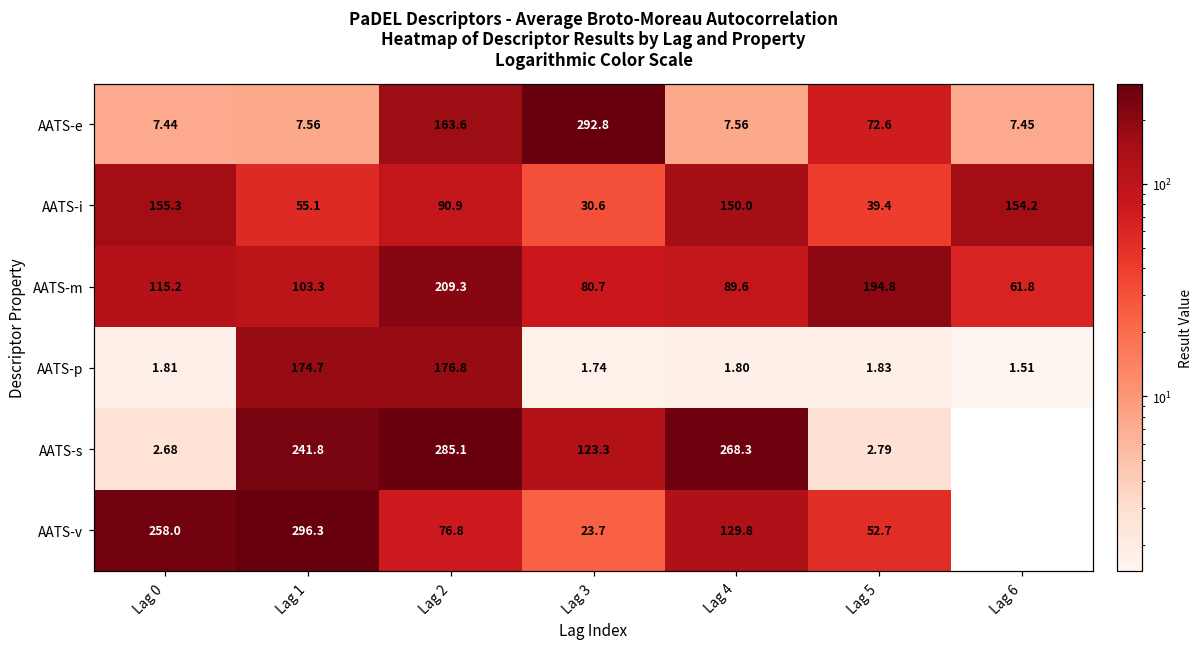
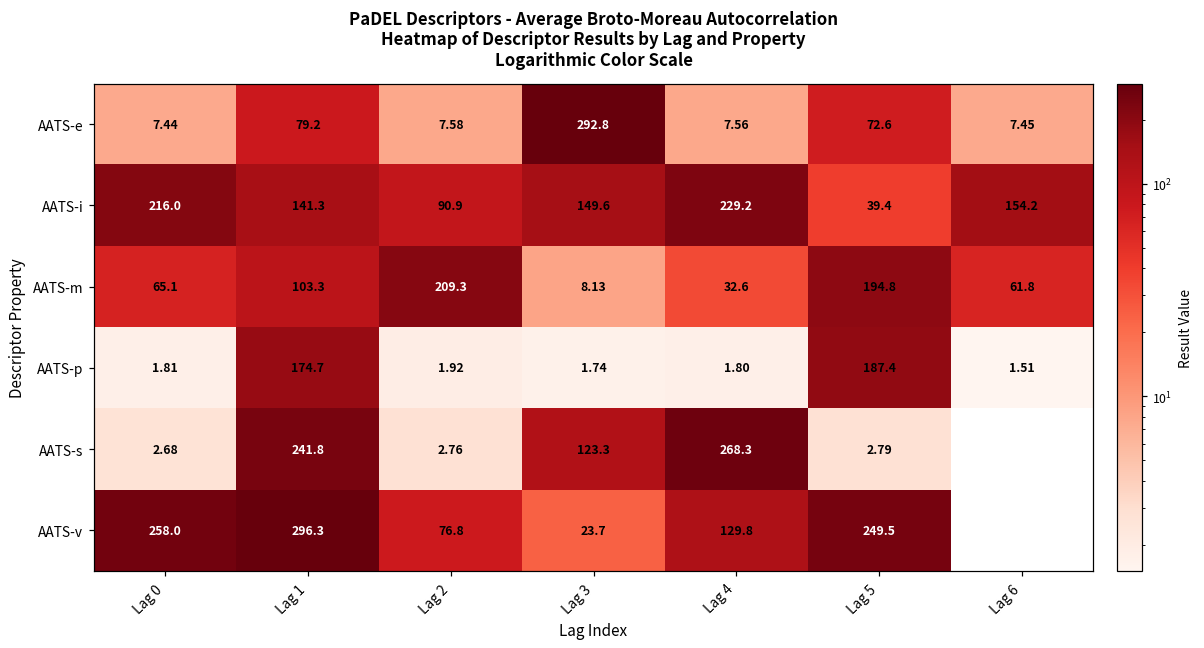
AATS-e, Lag 1: 7.56 -> 79.2
AATS-e, Lag 2: 163.6 -> 7.58
AATS-i, Lag 0: 155.3 -> 216.0
AATS-i, Lag 1: 55.1 -> 141.3
AATS-i, Lag 3: 30.6 -> 149.6
AATS-i, Lag 4: 150.0 -> 229.2
AATS-m, Lag 0: 115.2 -> 65.1
AATS-m, Lag 3: 80.7 -> 8.13
AATS-m, Lag 4: 89.6 -> 32.6
AATS-p, Lag 2: 176.8 -> 1.92
AATS-p, Lag 5: 1.83 -> 187.4
AATS-s, Lag 2: 285.1 -> 2.76
AATS-v, Lag 5: 52.7 -> 249.5
